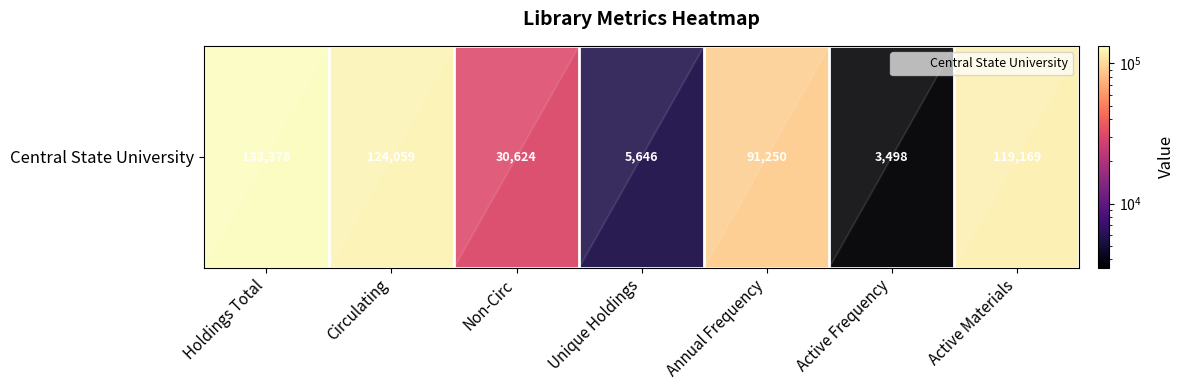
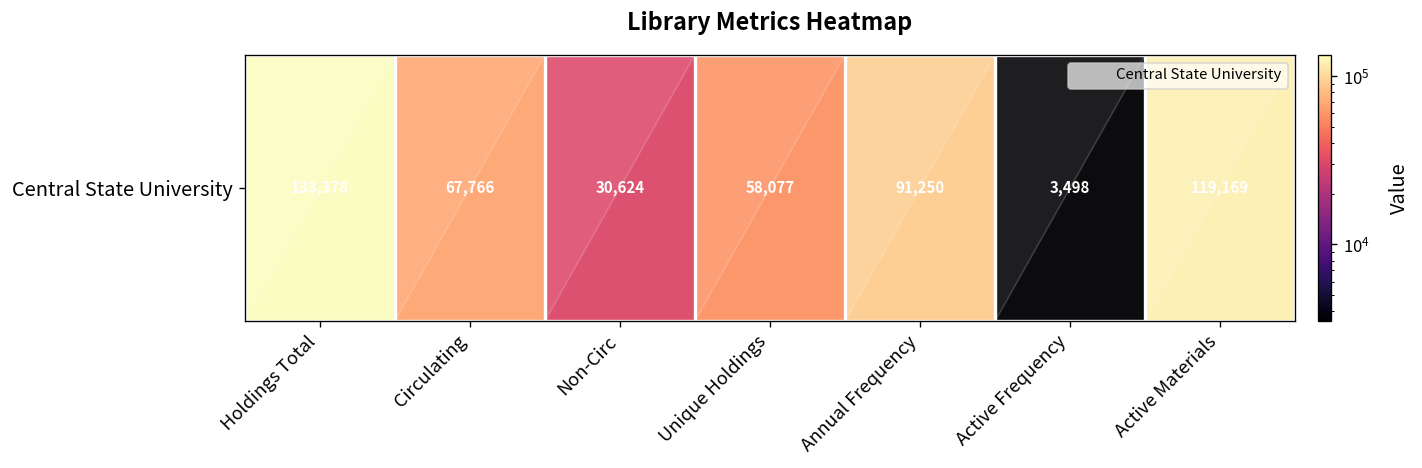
Central State University, Circulating: 124,059 -> 67,766
Central State University, Unique Holdings: 5,646 -> 58,077
